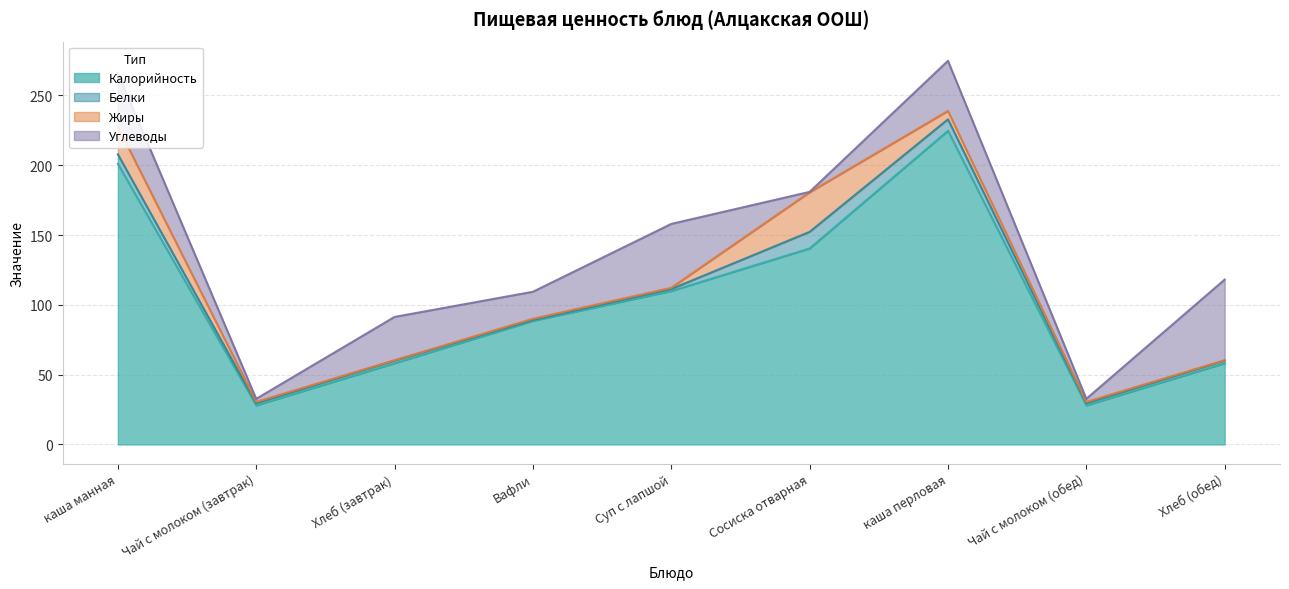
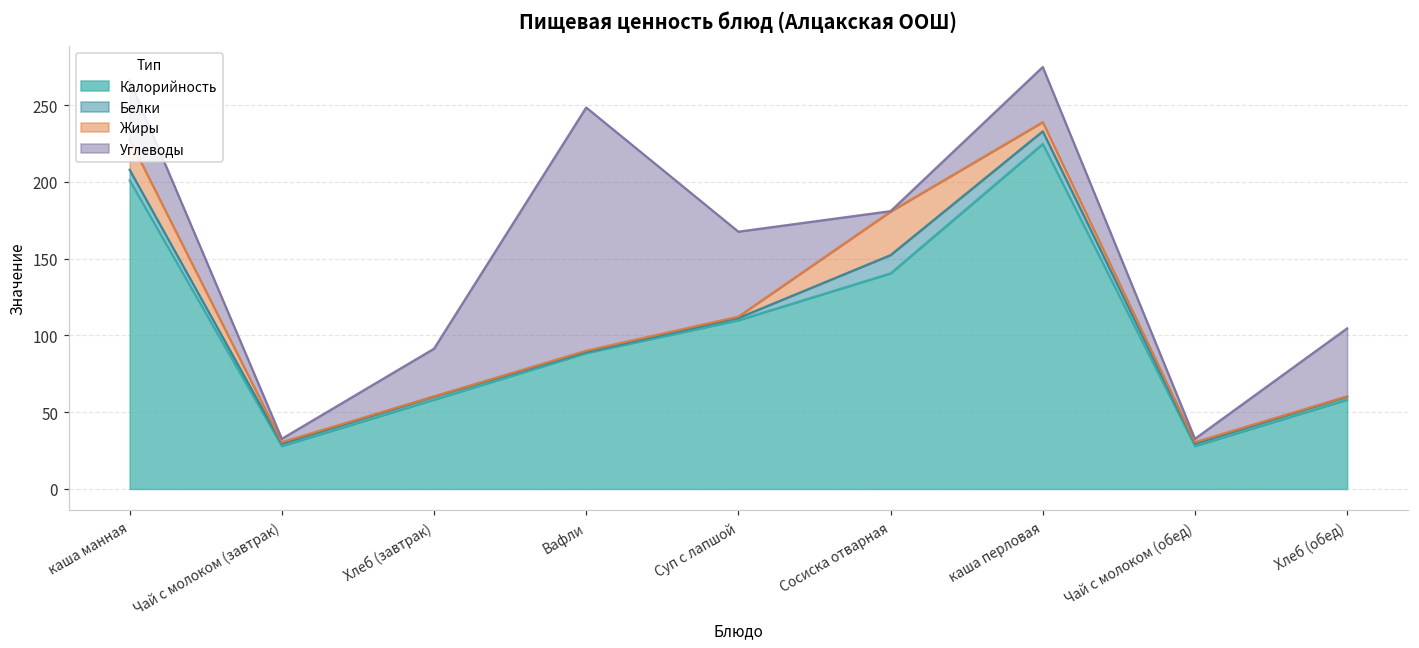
Углеводы, Вафли: 19 -> 158
Углеводы, Суп с лапшой: 46 -> 55
Углеводы, Хлеб (обед): 58 -> 44
